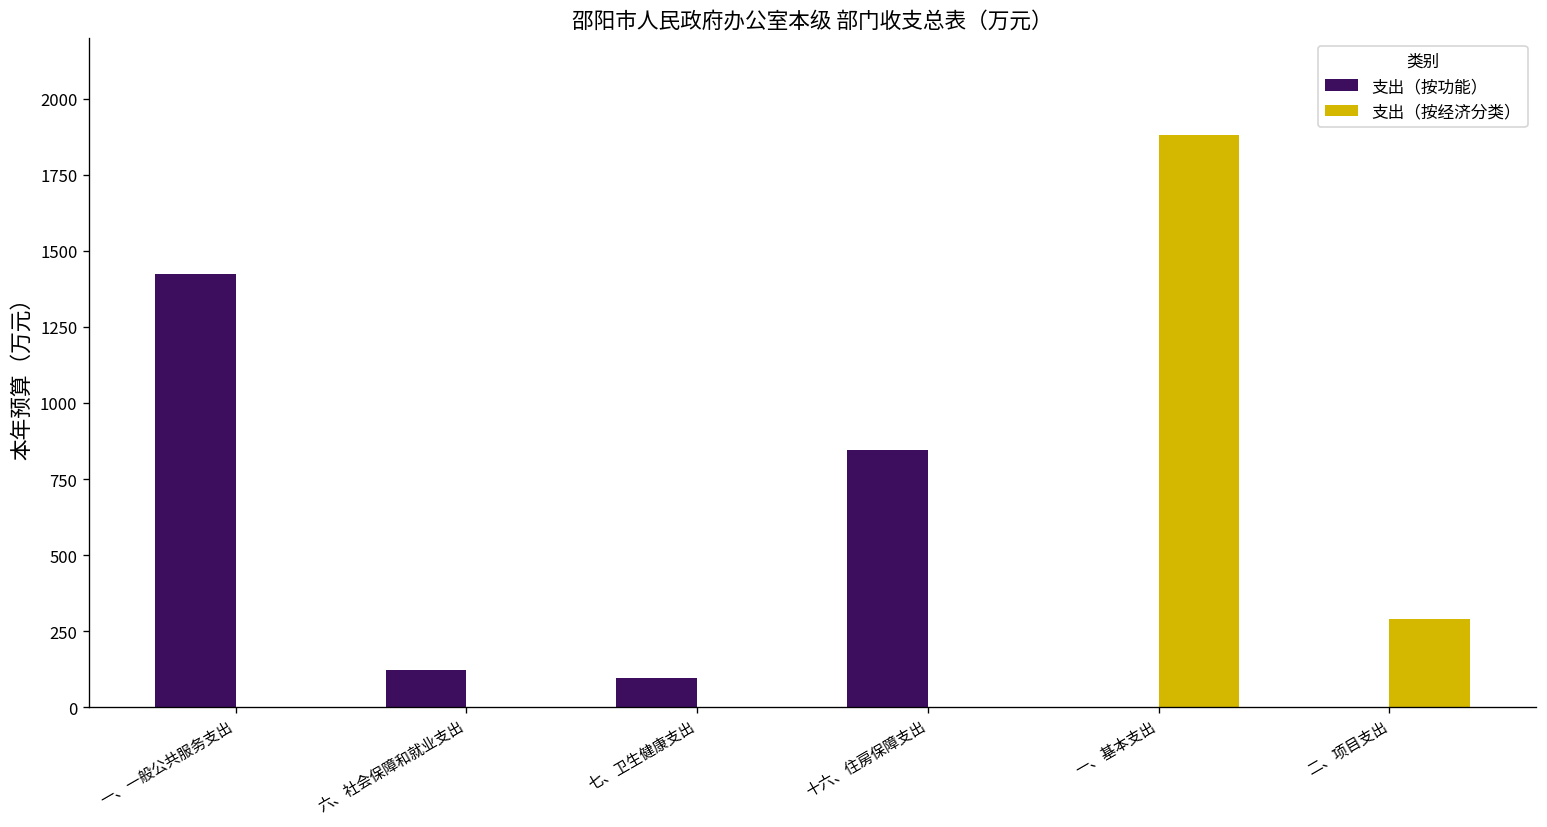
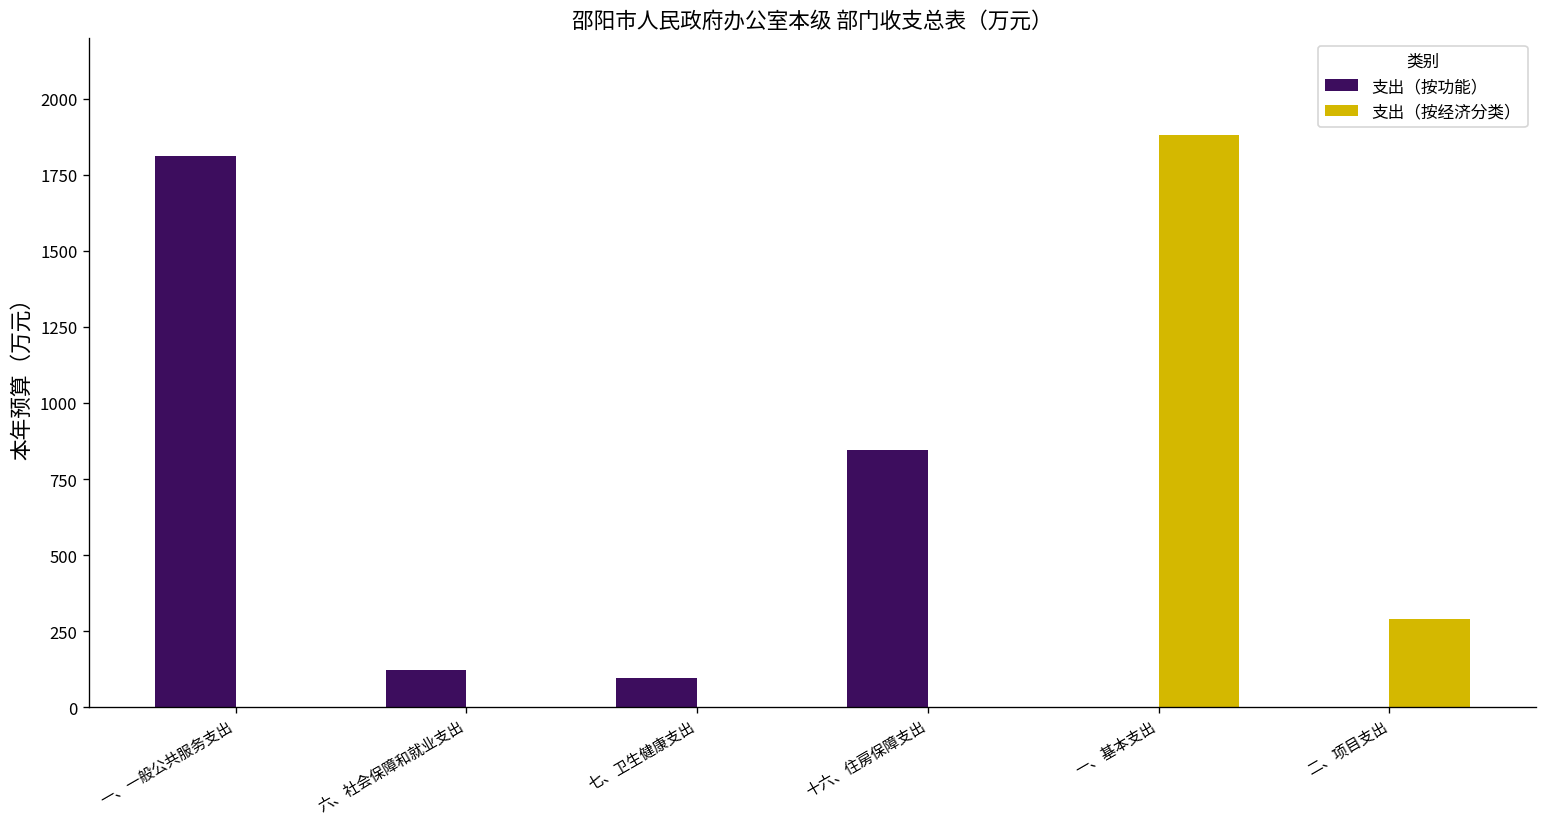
支出（按功能）, 一、一般公共服务支出: 1420 -> 1810
